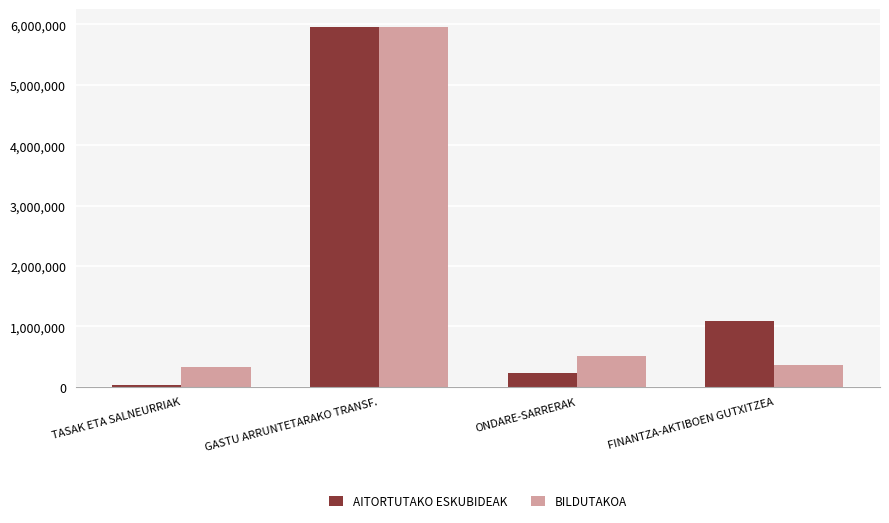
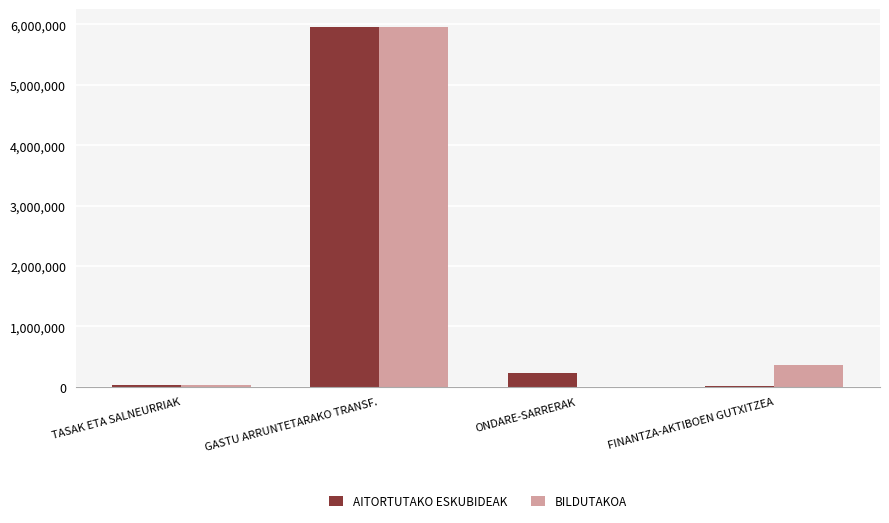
BILDUTAKOA, TASAK ETA SALNEURRIAK: 300,000 -> 0
BILDUTAKOA, ONDARE-SARRERAK: 500,000 -> 0
AITORTUTAKO ESKUBIDEAK, FINANTZA-AKTIBOEN GUTXITZEA: 1,100,000 -> 0
